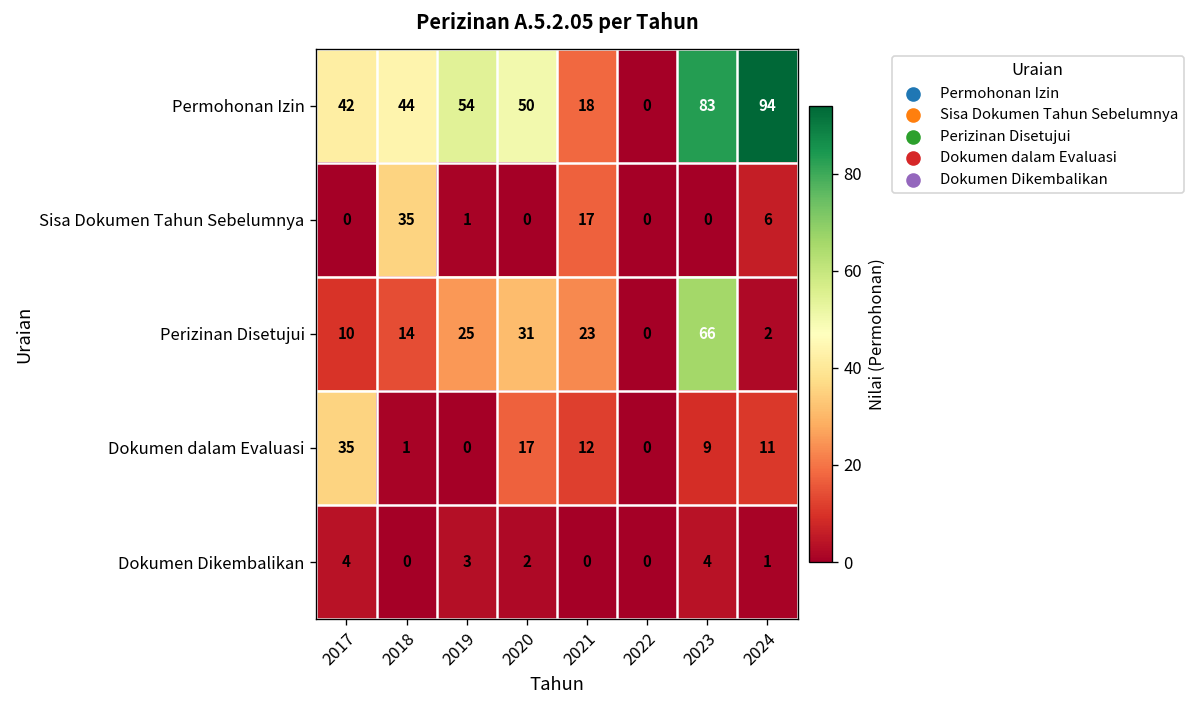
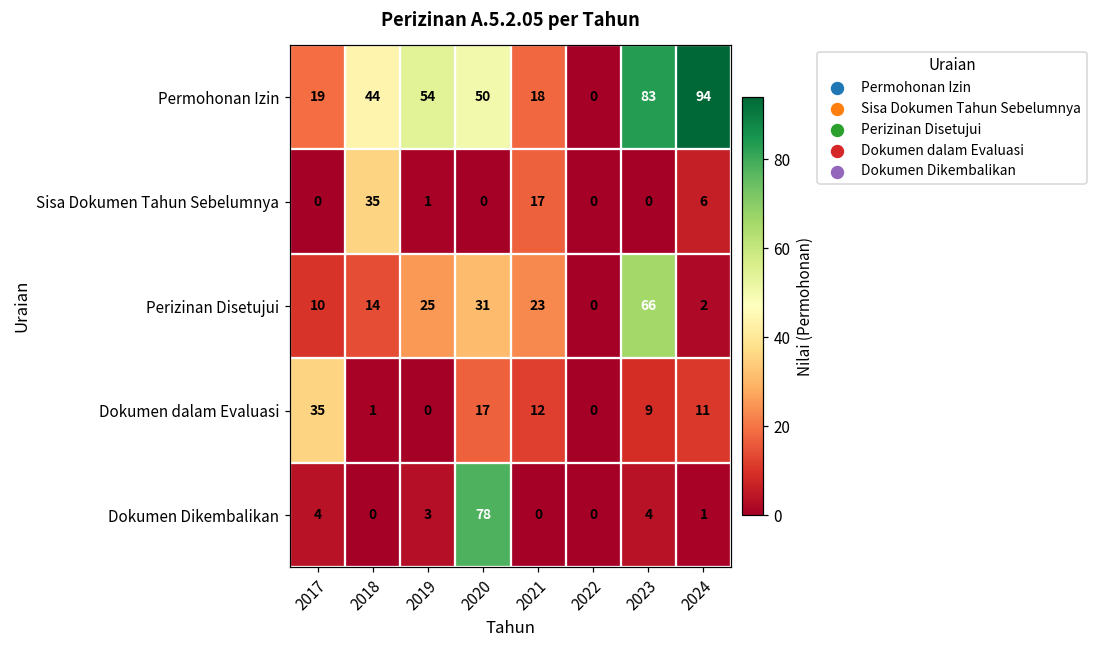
Permohonan Izin, 2017: 42 -> 19
Dokumen Dikembalikan, 2020: 2 -> 78
